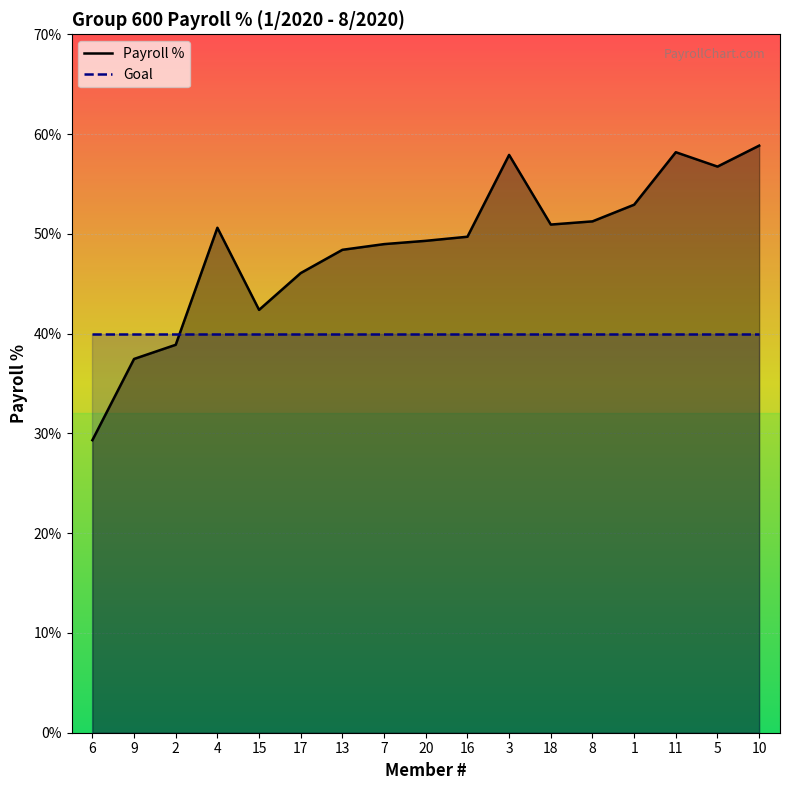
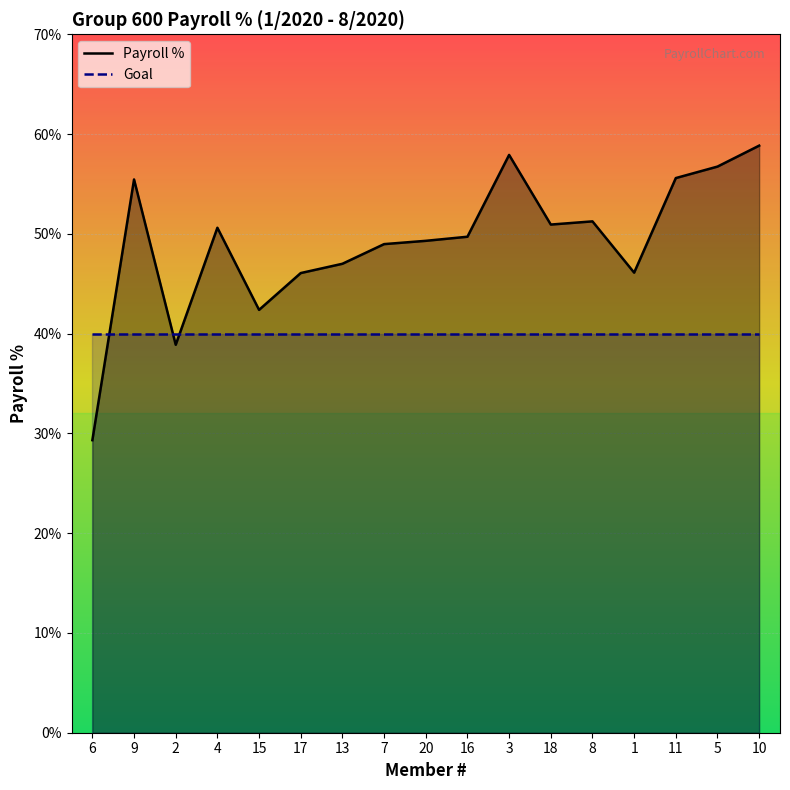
Payroll %, 9: 37% -> 55%
Payroll %, 13: 48% -> 47%
Payroll %, 1: 53% -> 46%
Payroll %, 11: 58% -> 56%
